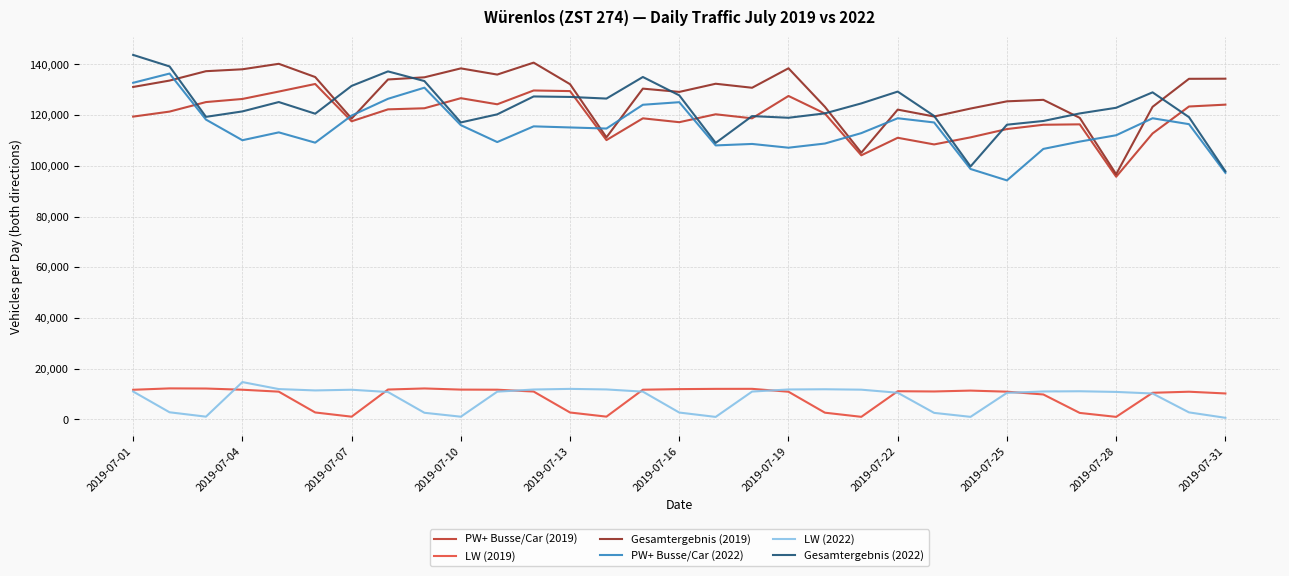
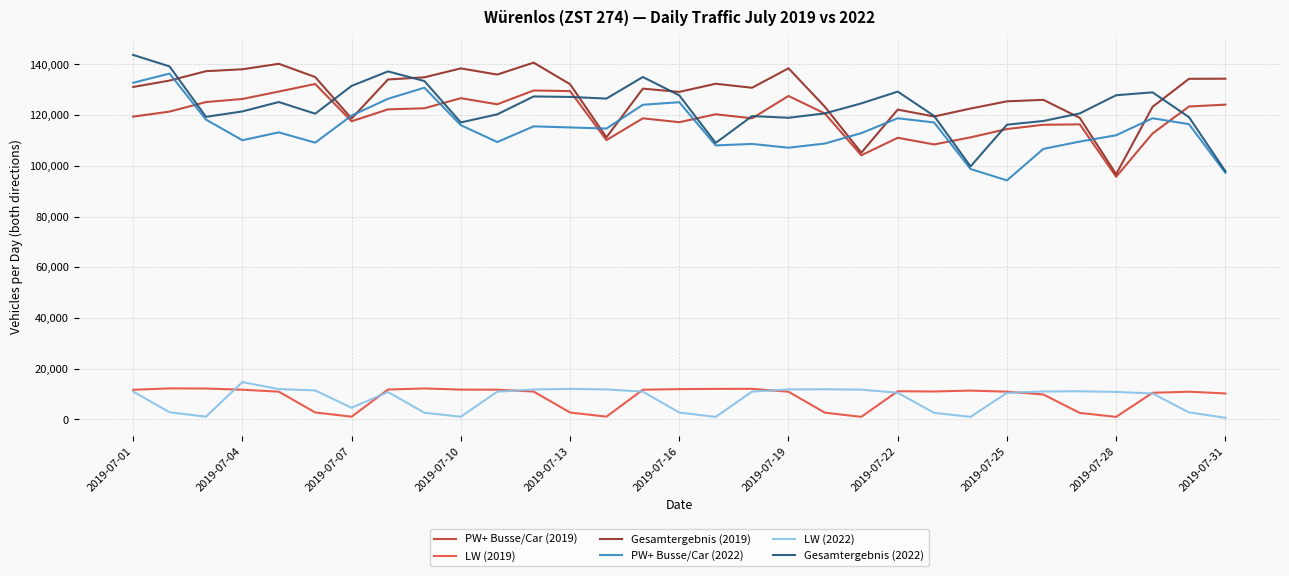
LW (2022), 2019-07-07: 12,000 -> 5,000
Gesamtergebnis (2022), 2019-07-28: 123,000 -> 128,000
